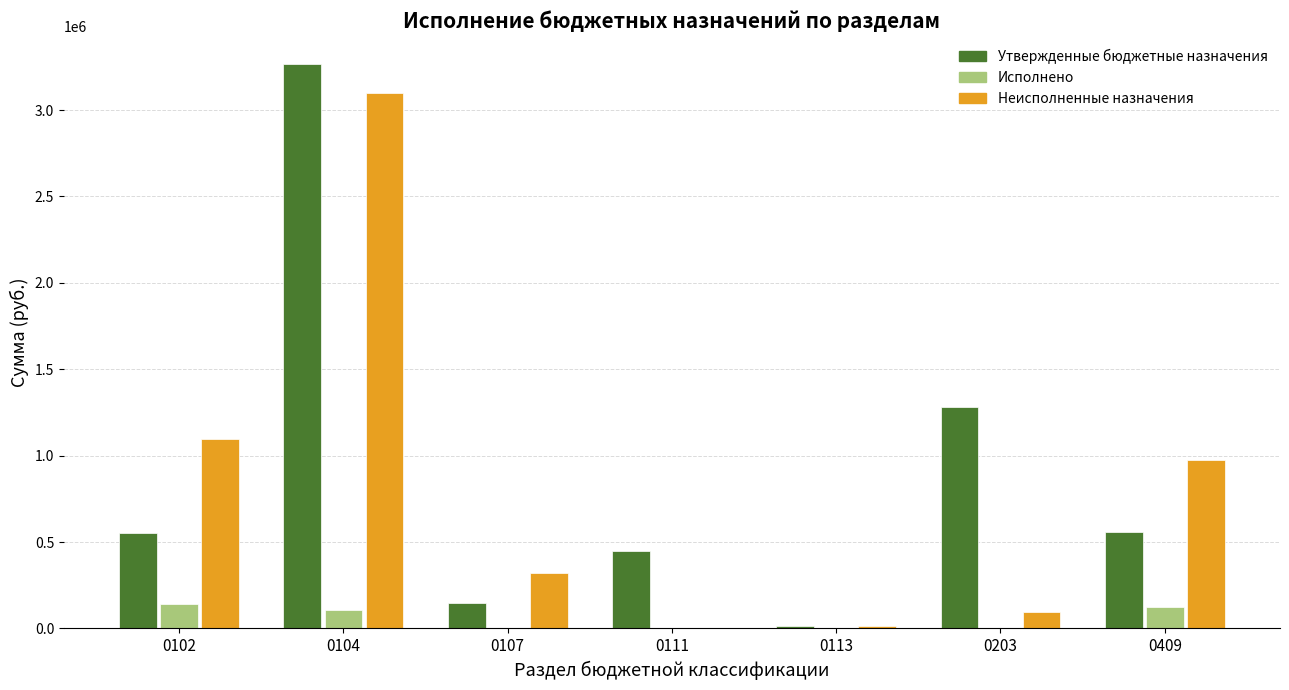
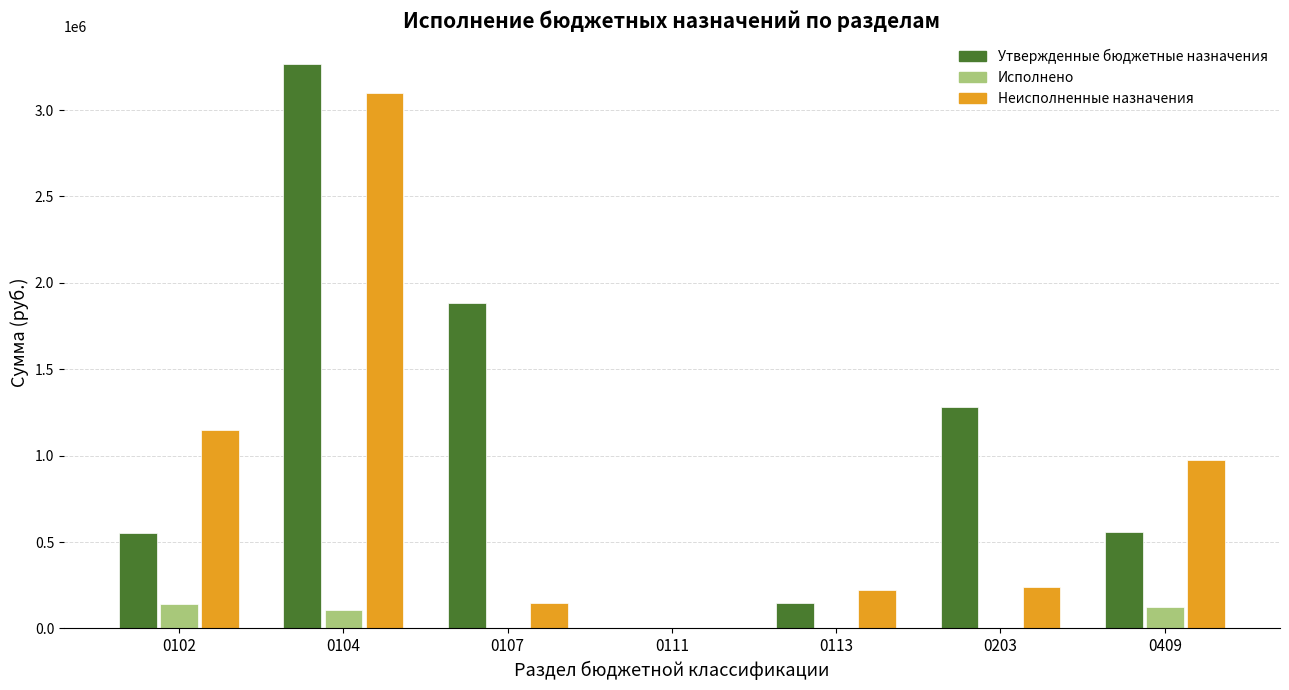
Неисполненные назначения, 0102: 1100000 -> 1150000
Утвержденные бюджетные назначения, 0107: 150000 -> 1880000
Неисполненные назначения, 0107: 320000 -> 150000
Утвержденные бюджетные назначения, 0111: 450000 -> 10000
Утвержденные бюджетные назначения, 0113: 10000 -> 150000
Неисполненные назначения, 0113: 10000 -> 220000
Неисполненные назначения, 0203: 90000 -> 240000
